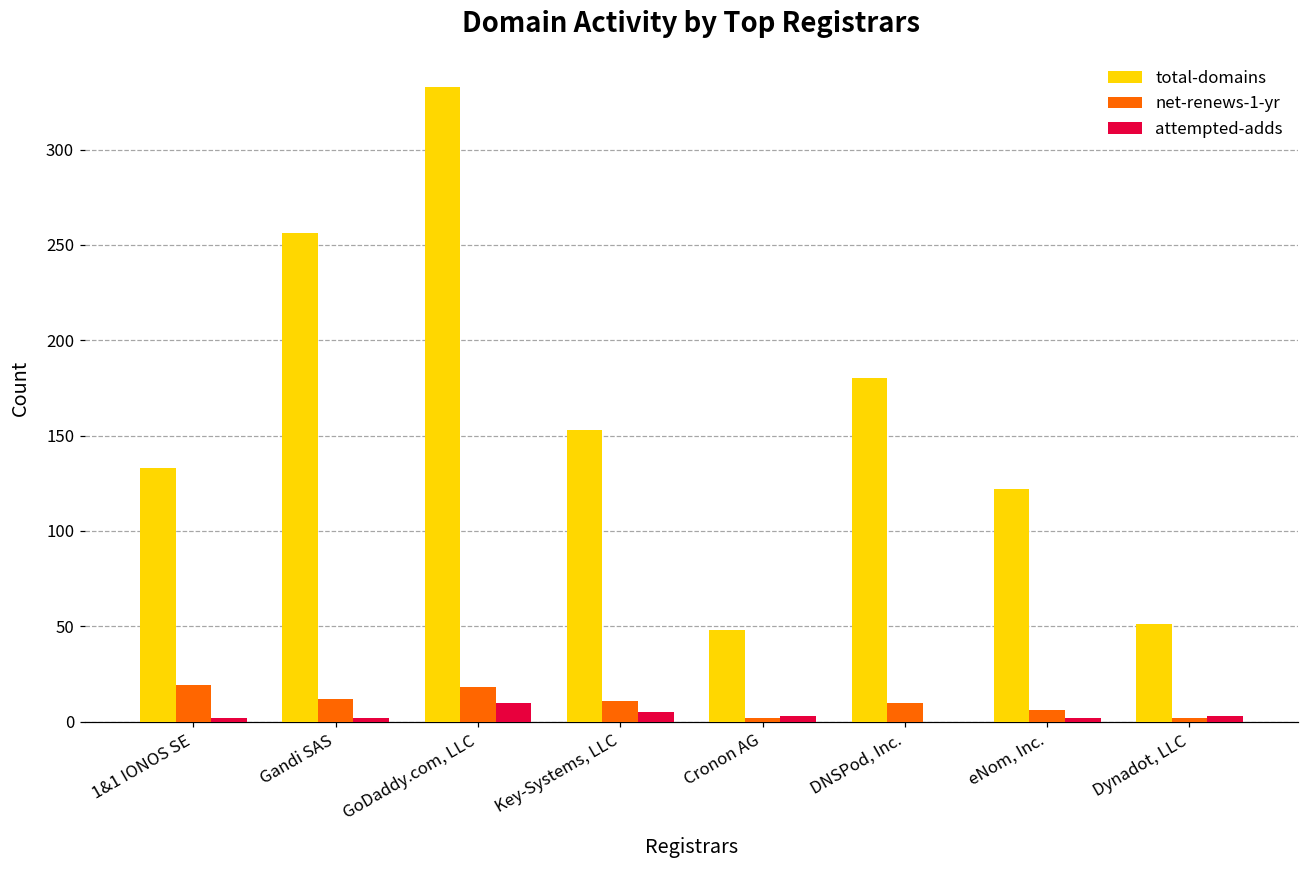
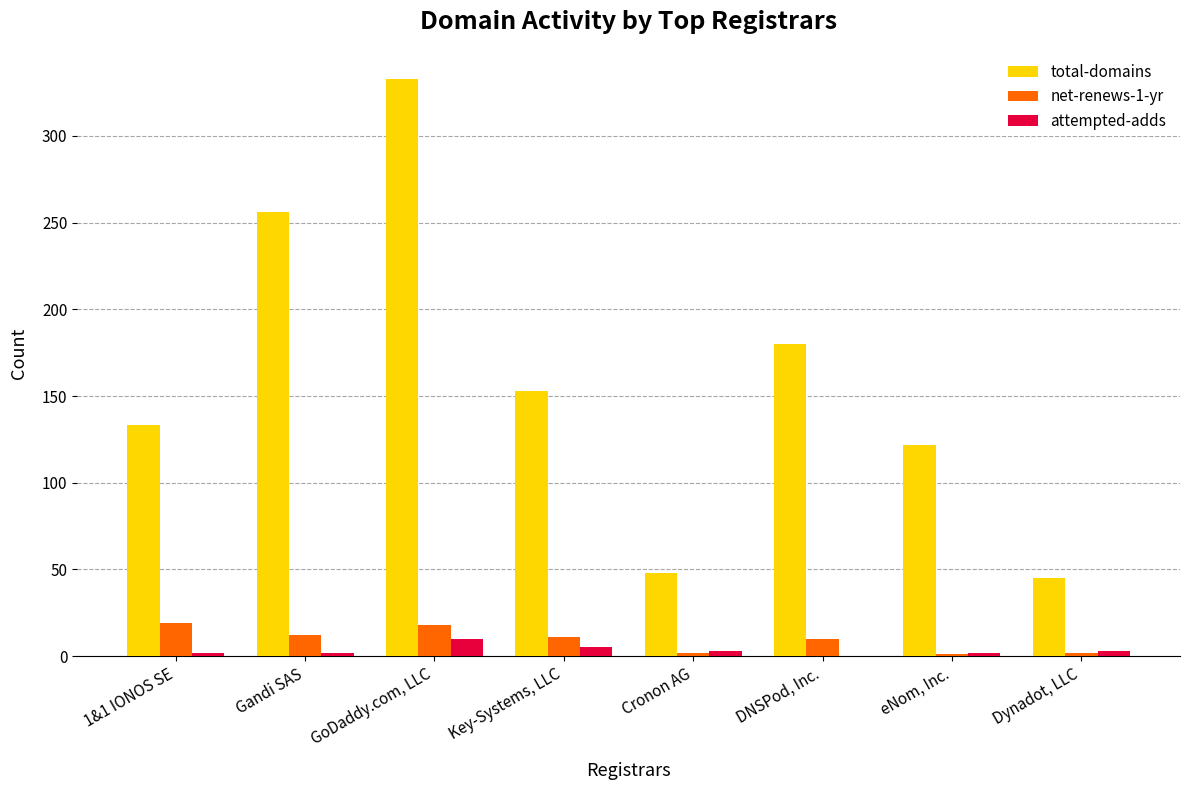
net-renews-1-yr, eNom, Inc.: 6 -> 1
total-domains, Dynadot, LLC: 51 -> 45
